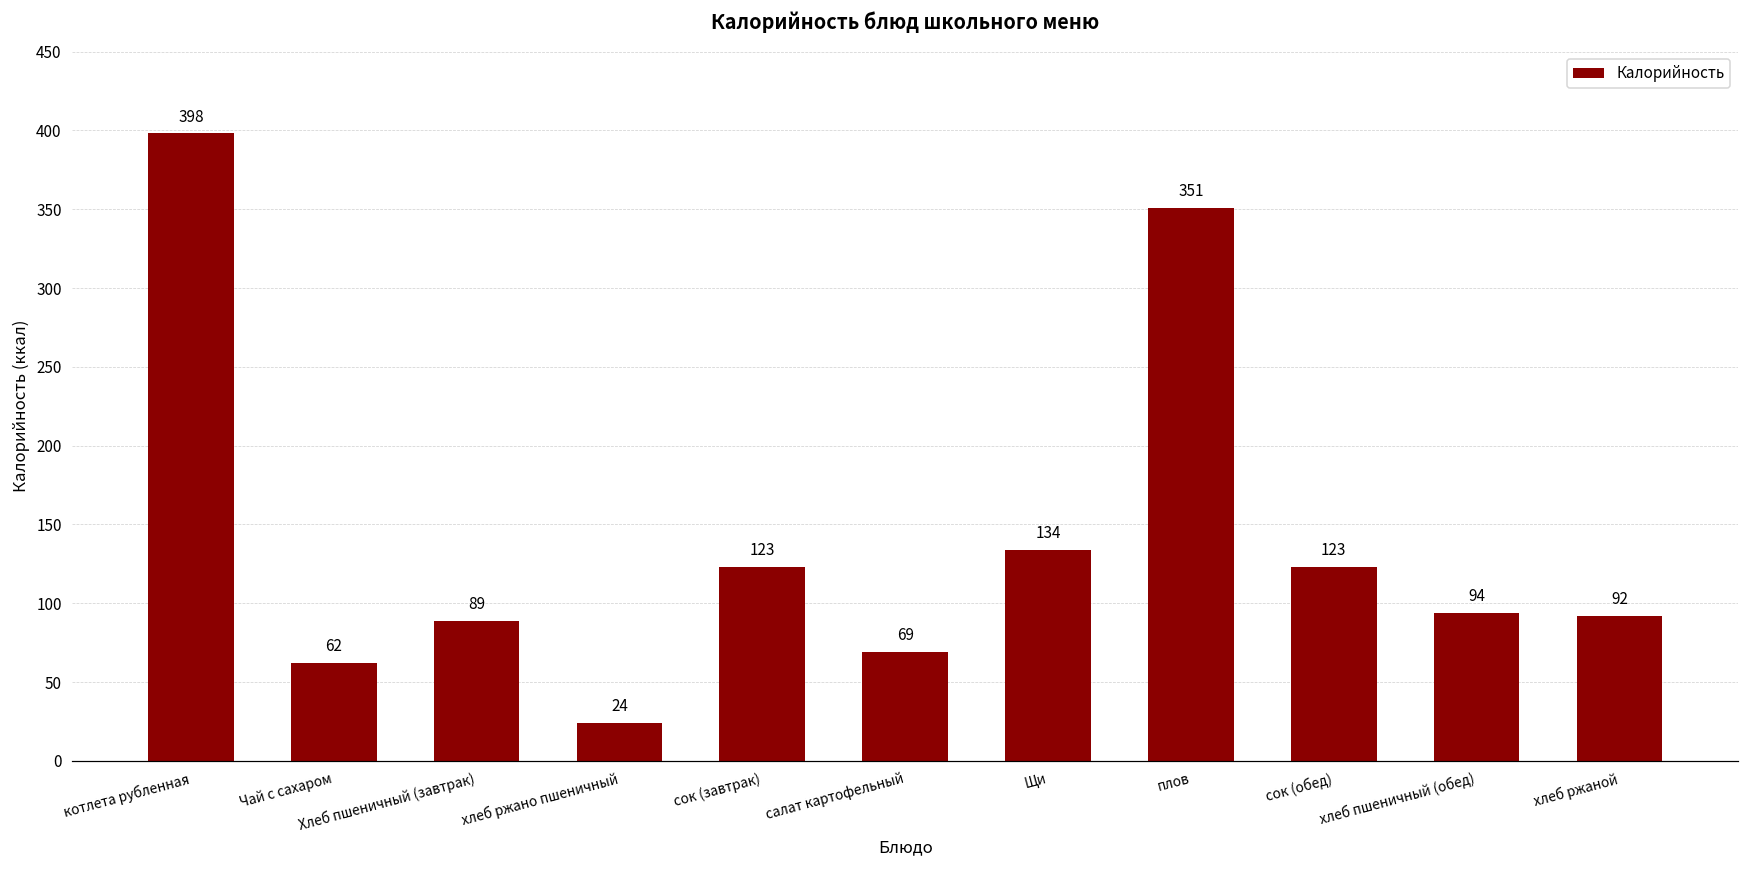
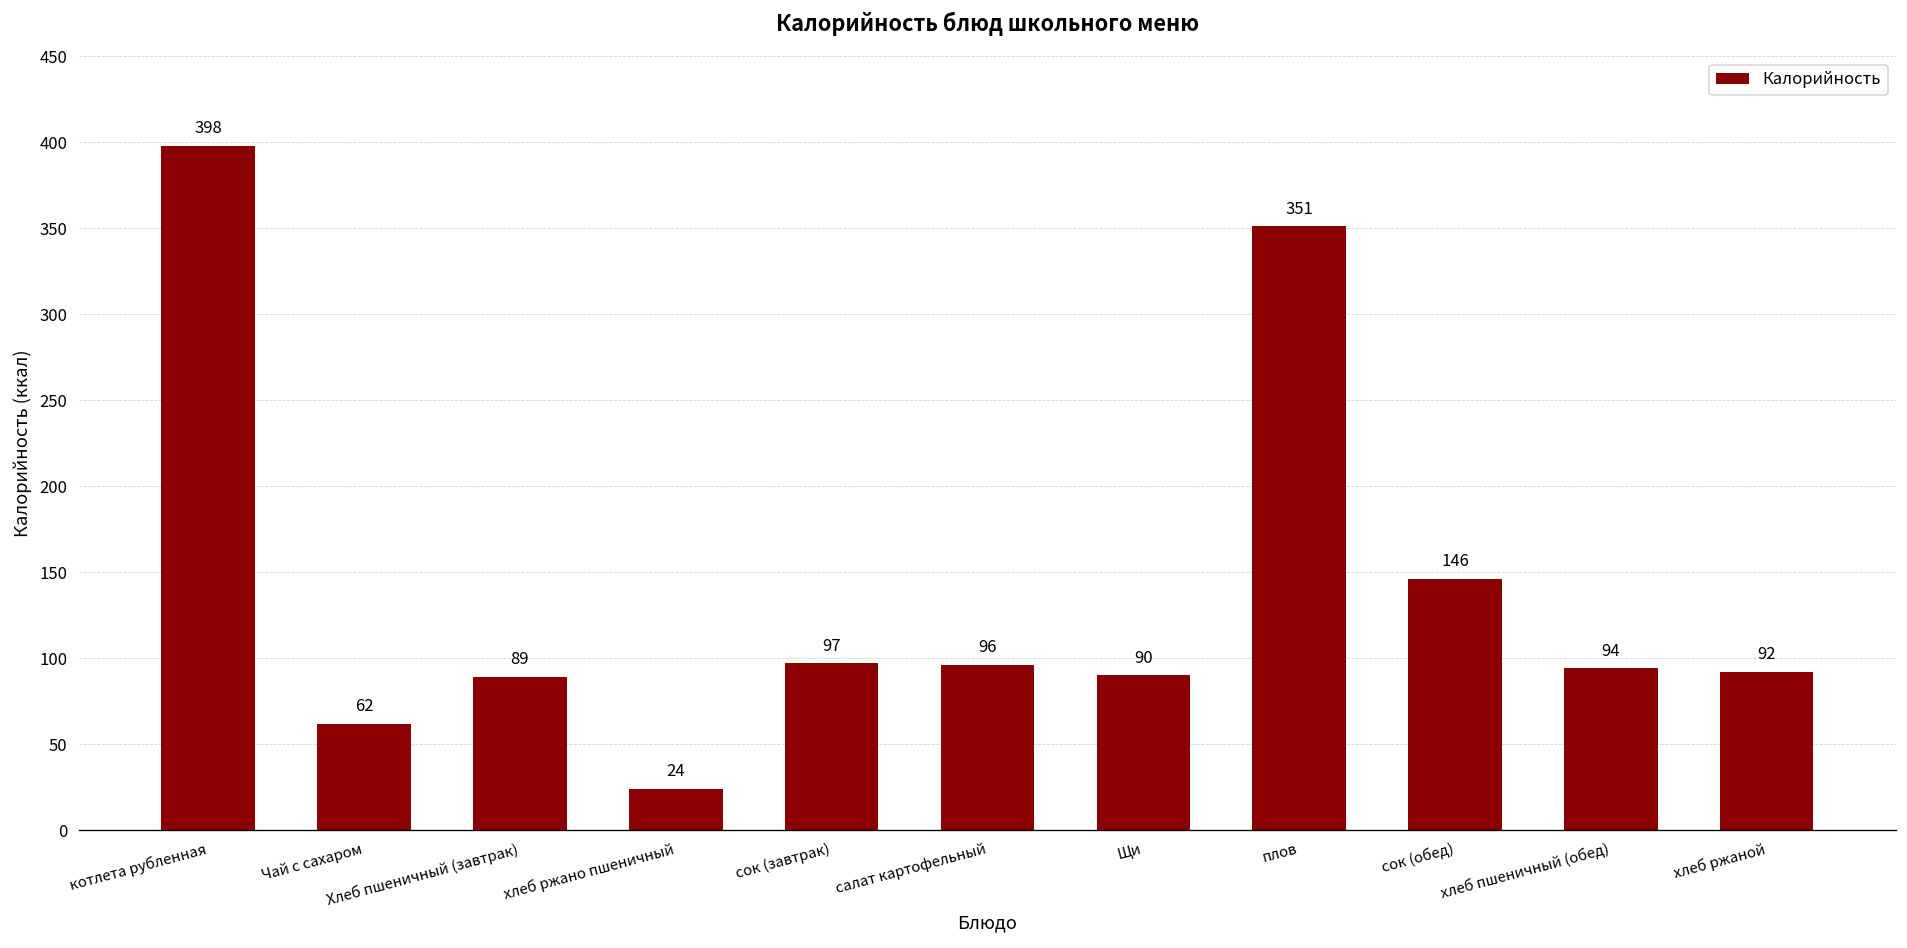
сок (завтрак): 123 -> 97
салат картофельный: 69 -> 96
Щи: 134 -> 90
сок (обед): 123 -> 146
